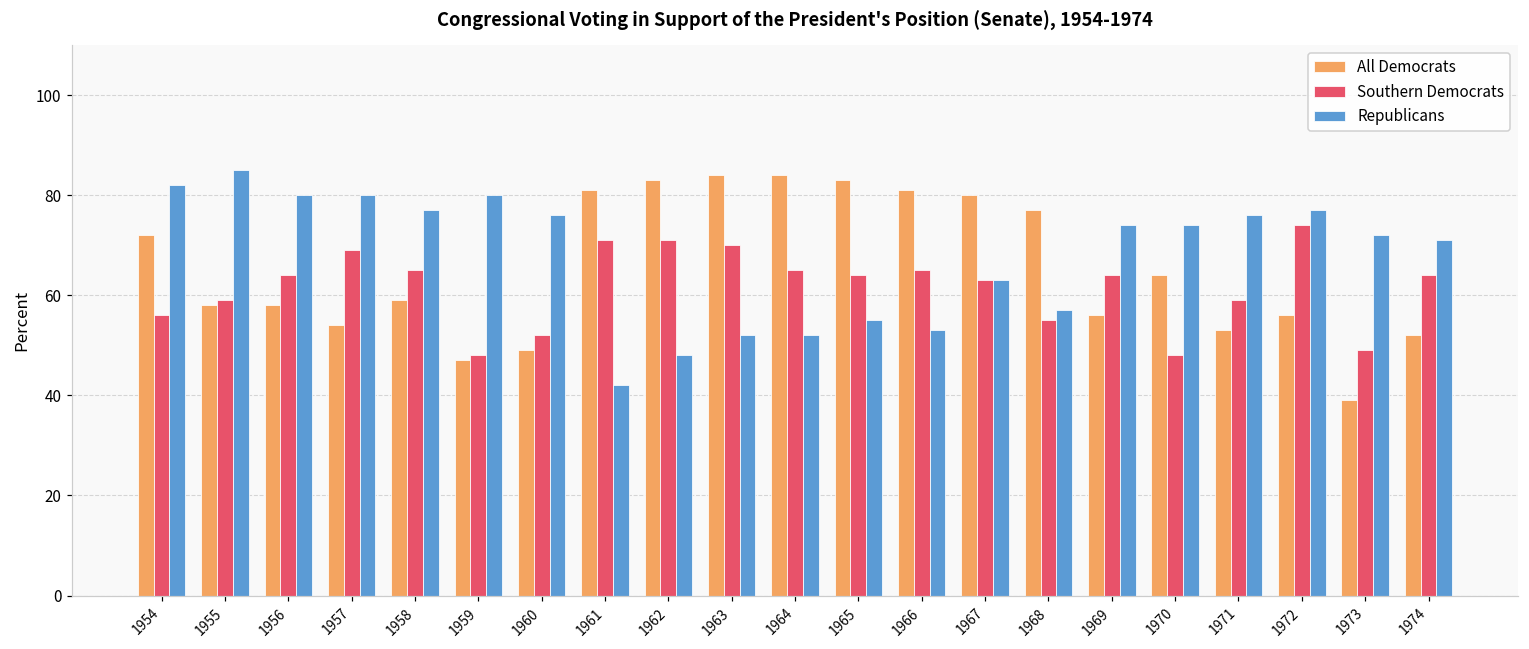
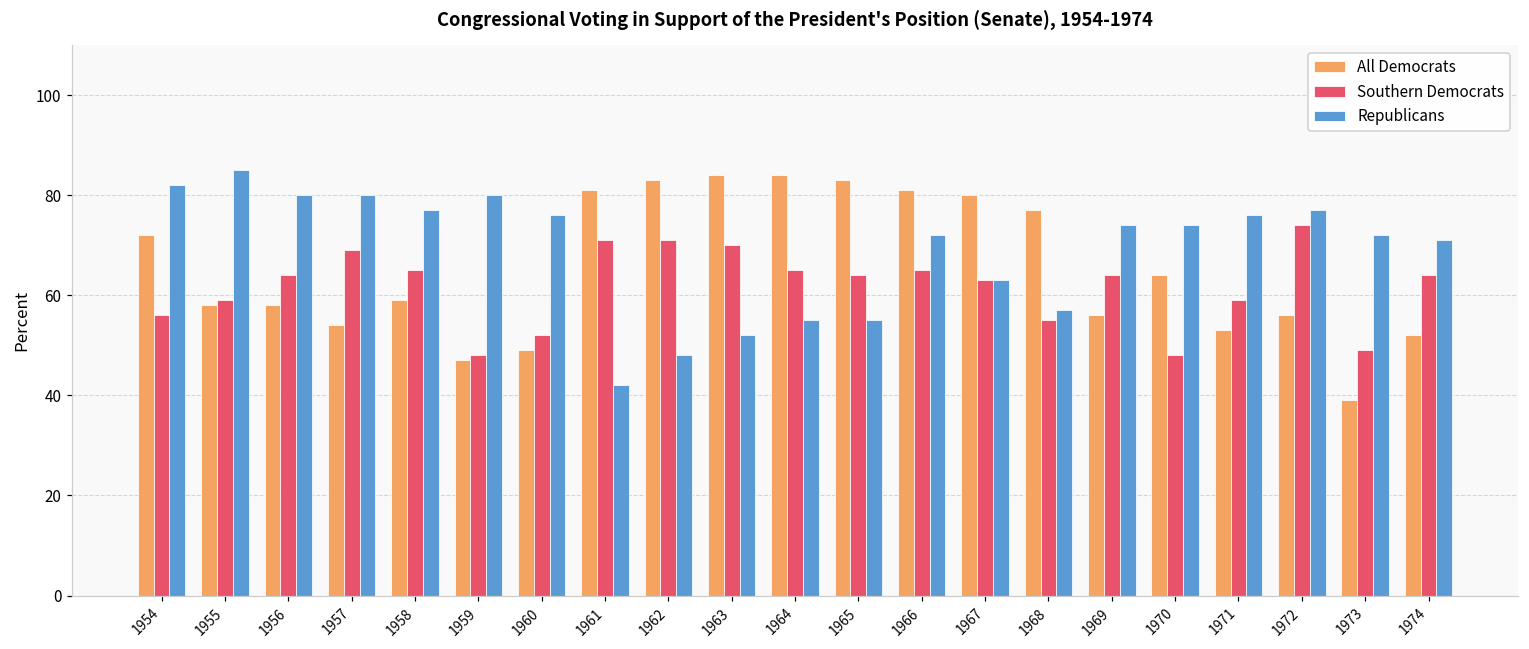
Republicans, 1964: 52 -> 55
Republicans, 1966: 53 -> 72
